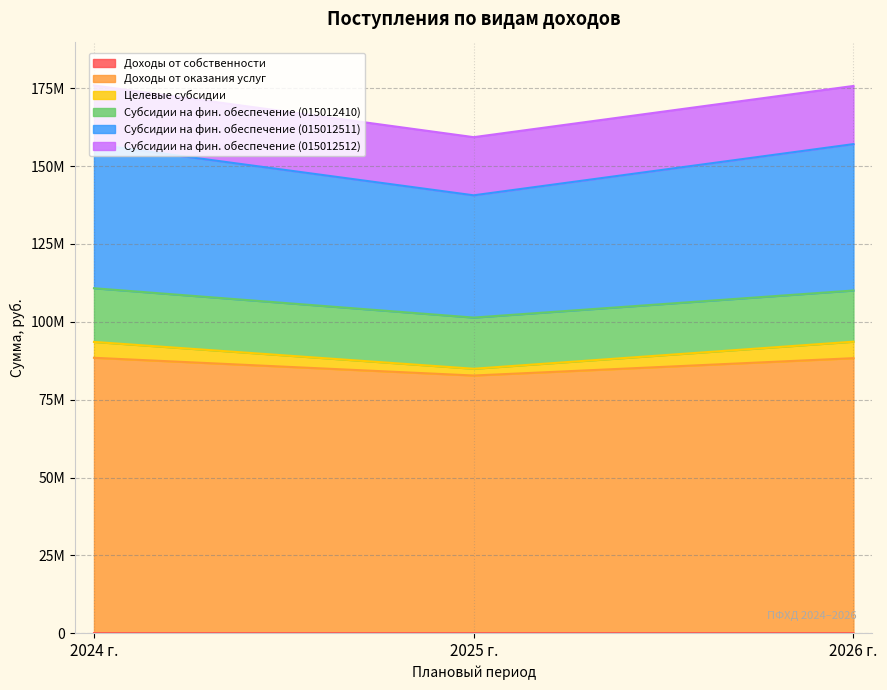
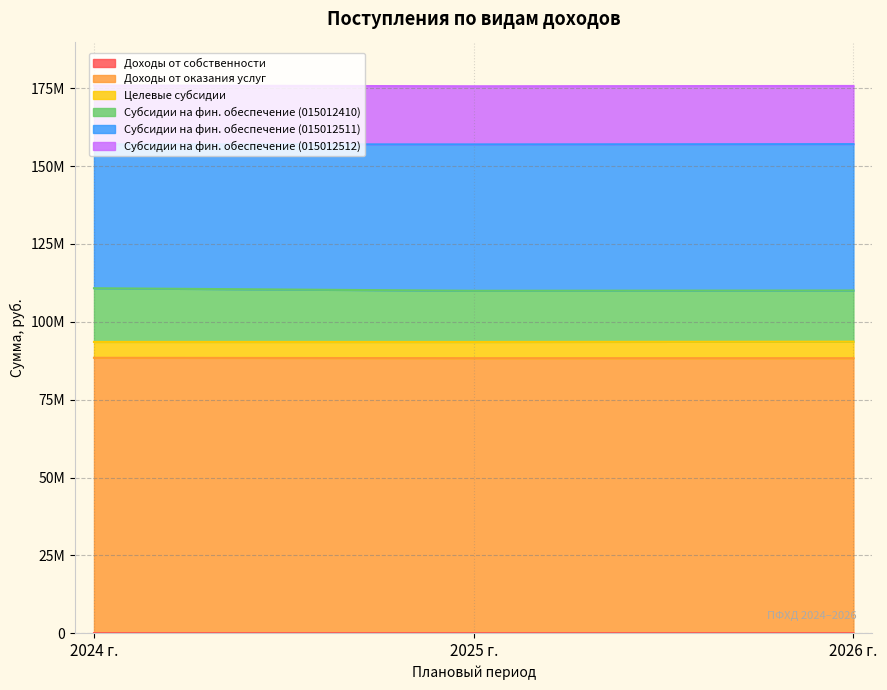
Доходы от оказания услуг, 2025 г.: 83000000 -> 88000000
Целевые субсидии, 2025 г.: 2000000 -> 5000000
Субсидии на фин. обеспечение (015012511), 2025 г.: 39000000 -> 47000000
